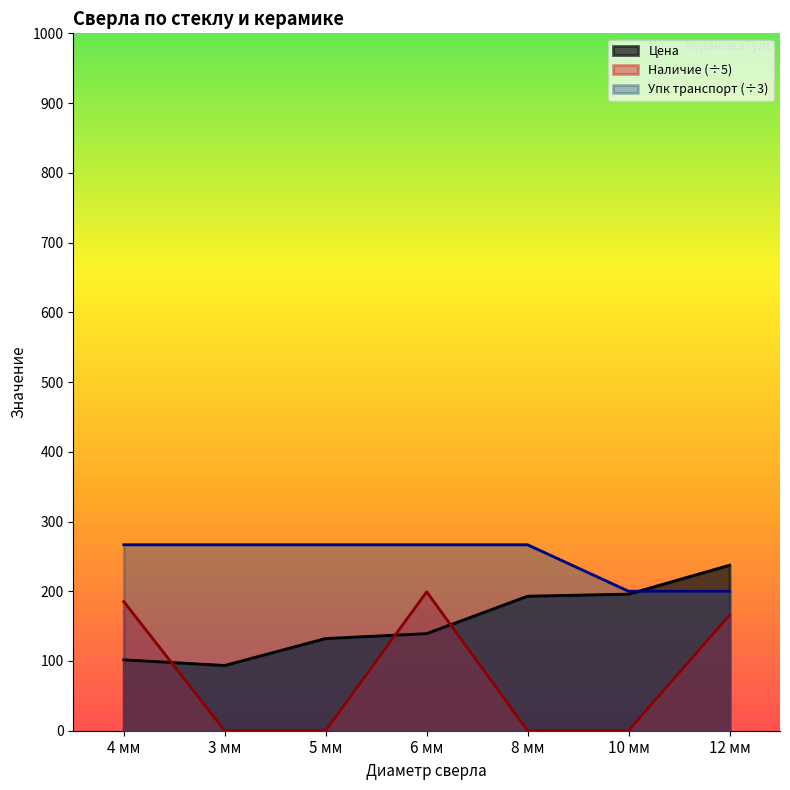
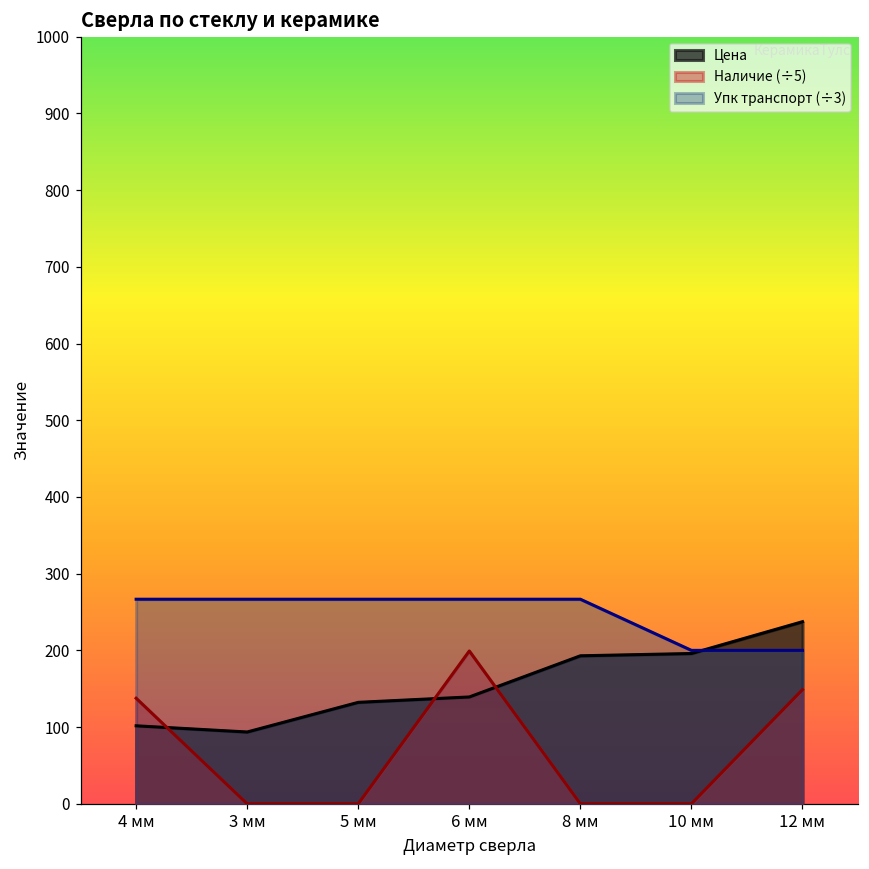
Наличие (÷5), 4 мм: 190 -> 140
Наличие (÷5), 12 мм: 170 -> 150
